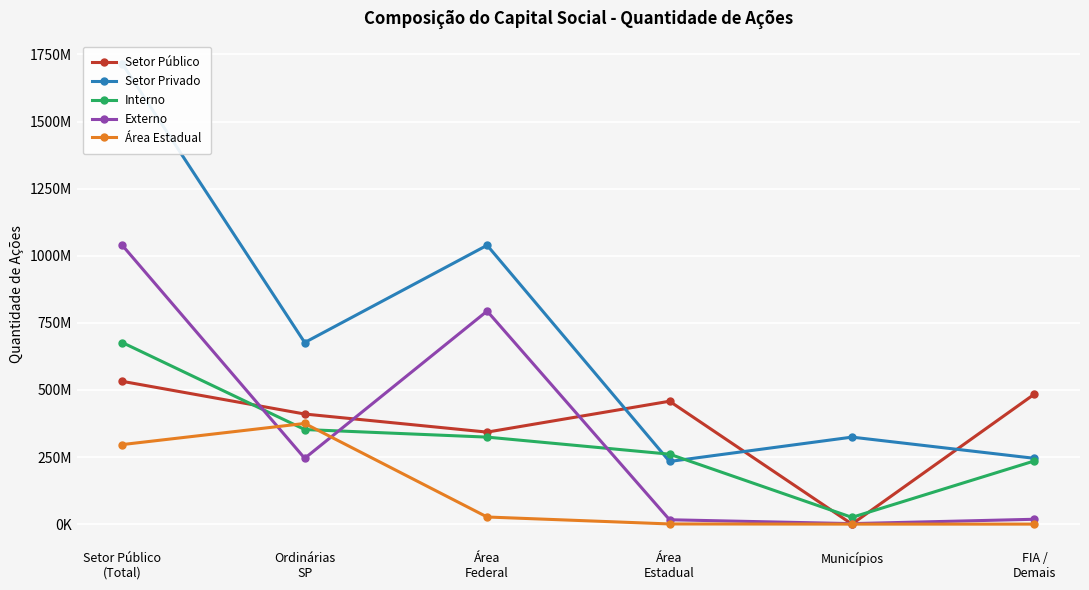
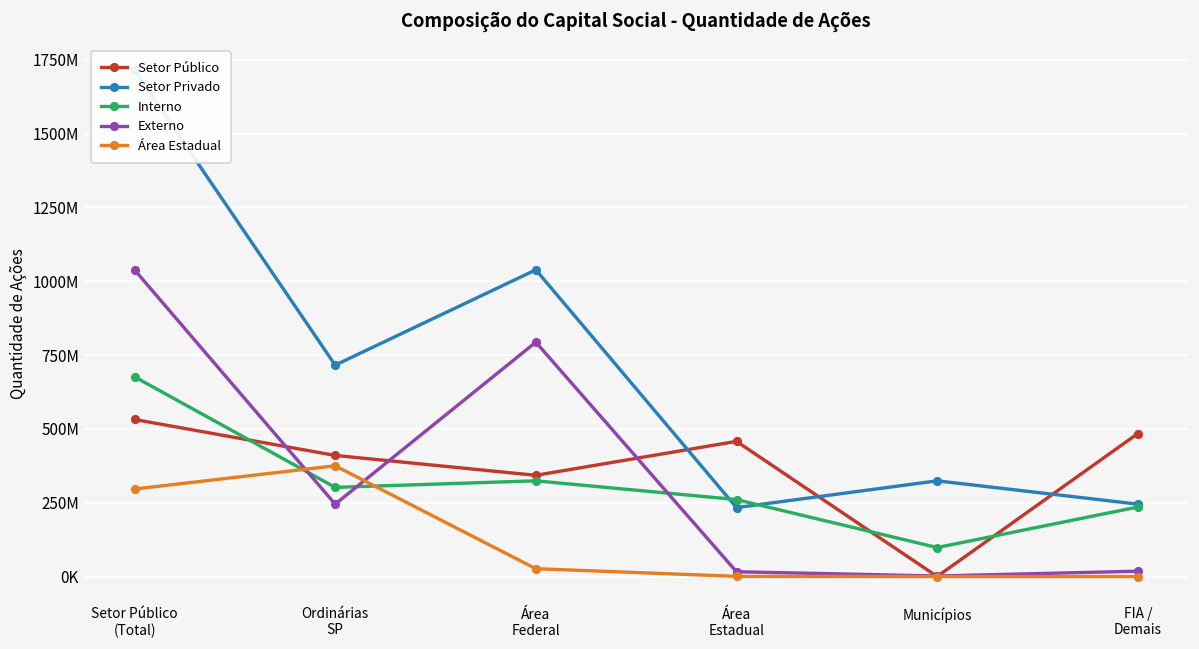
Setor Privado, Ordinárias SP: 680000000 -> 720000000
Interno, Ordinárias SP: 350000000 -> 300000000
Interno, Municípios: 30000000 -> 100000000
